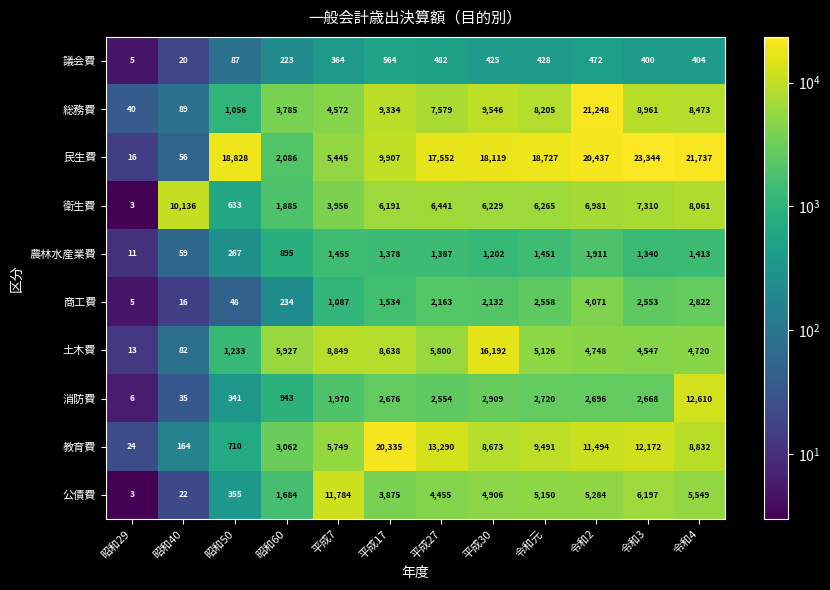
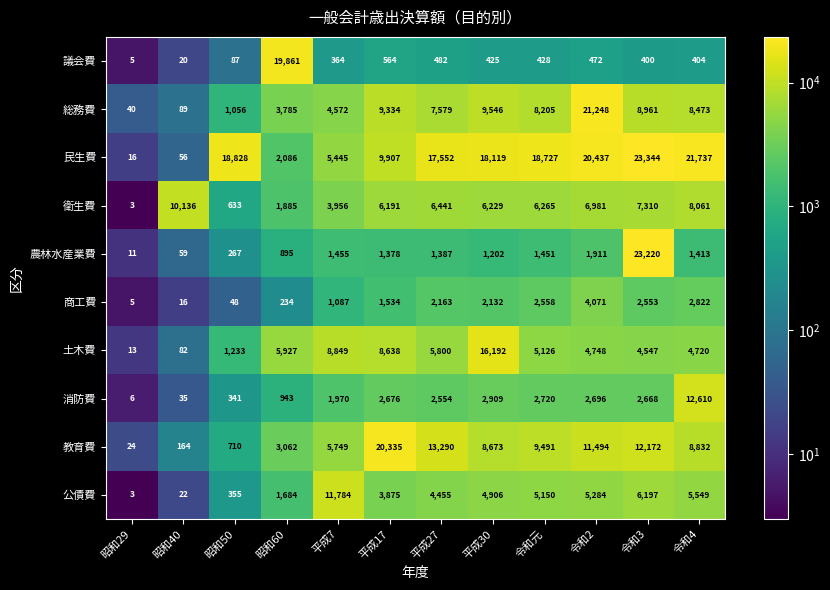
議会費, 昭和60: 223 -> 19,861
農林水産業費, 令和3: 1,340 -> 23,220
